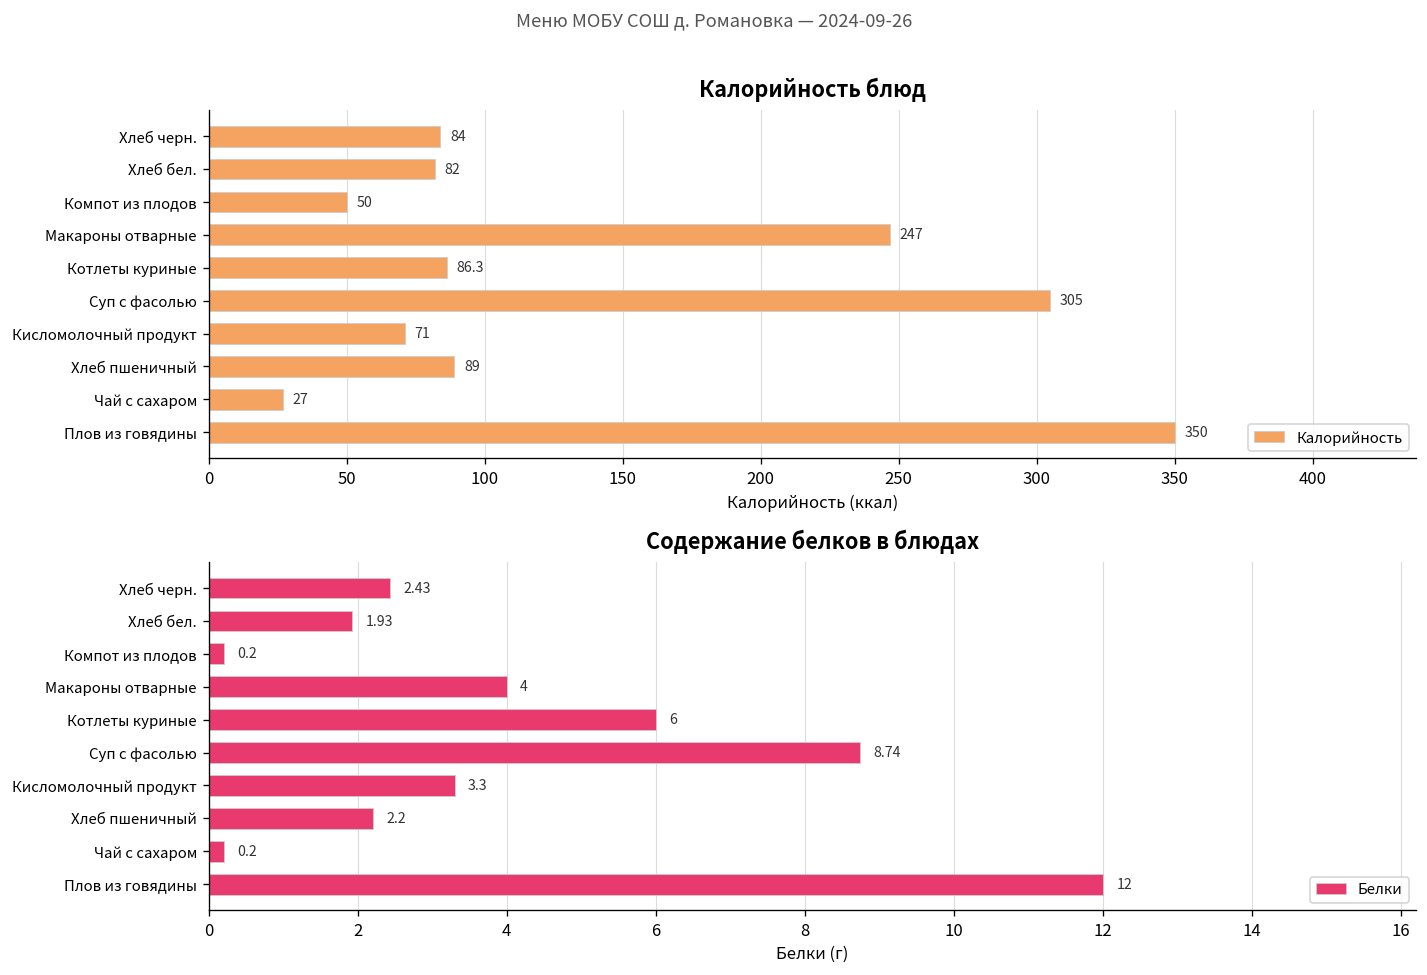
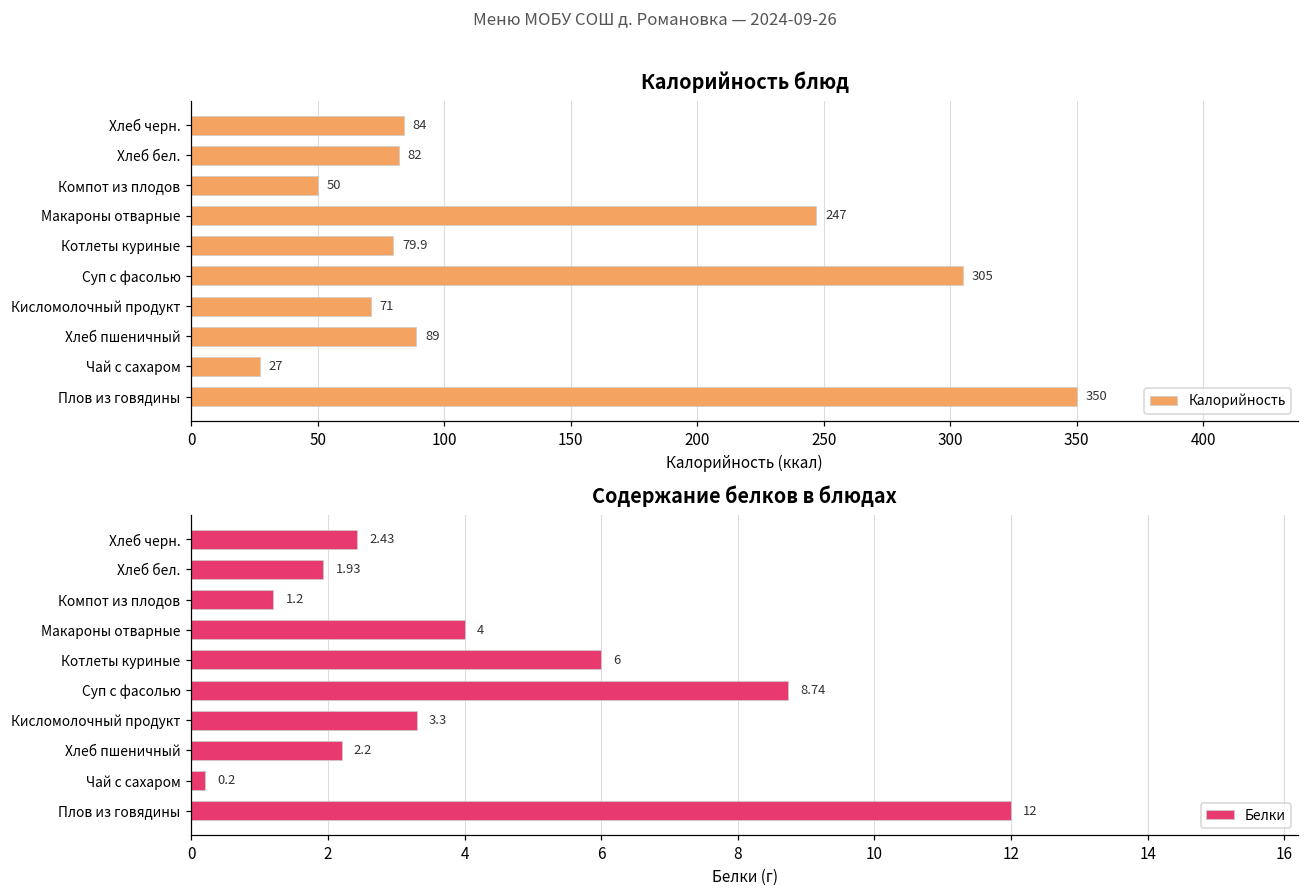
Калорийность блюд, Котлеты куриные: 86.3 -> 79.9
Содержание белков в блюдах, Компот из плодов: 0.2 -> 1.2
